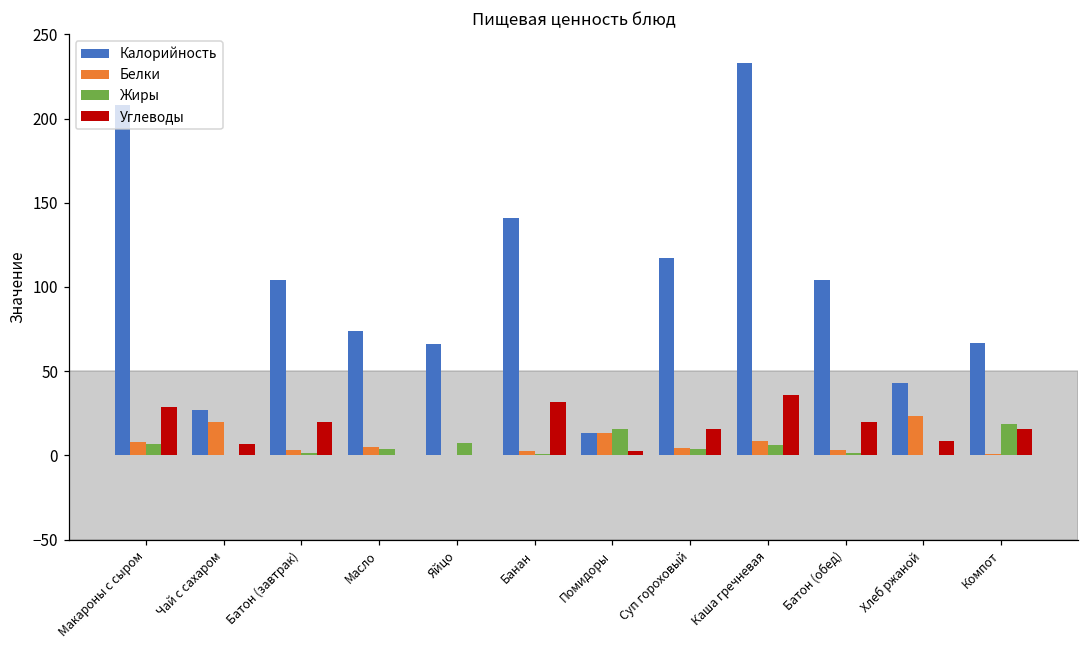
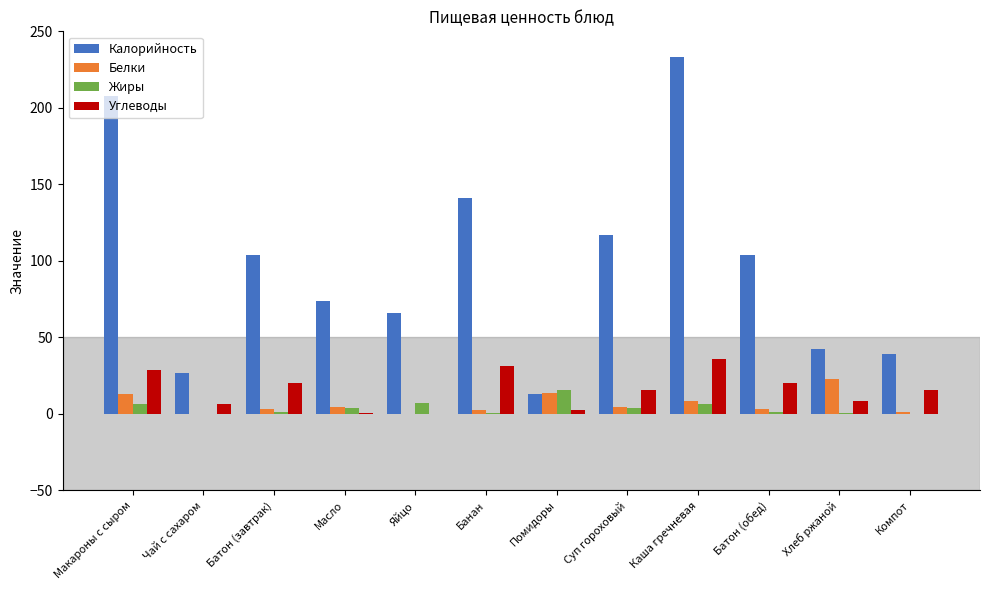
Белки, Макароны с сыром: 8 -> 13
Белки, Чай с сахаром: 20 -> 0
Калорийность, Компот: 67 -> 39
Жиры, Компот: 18 -> 0
